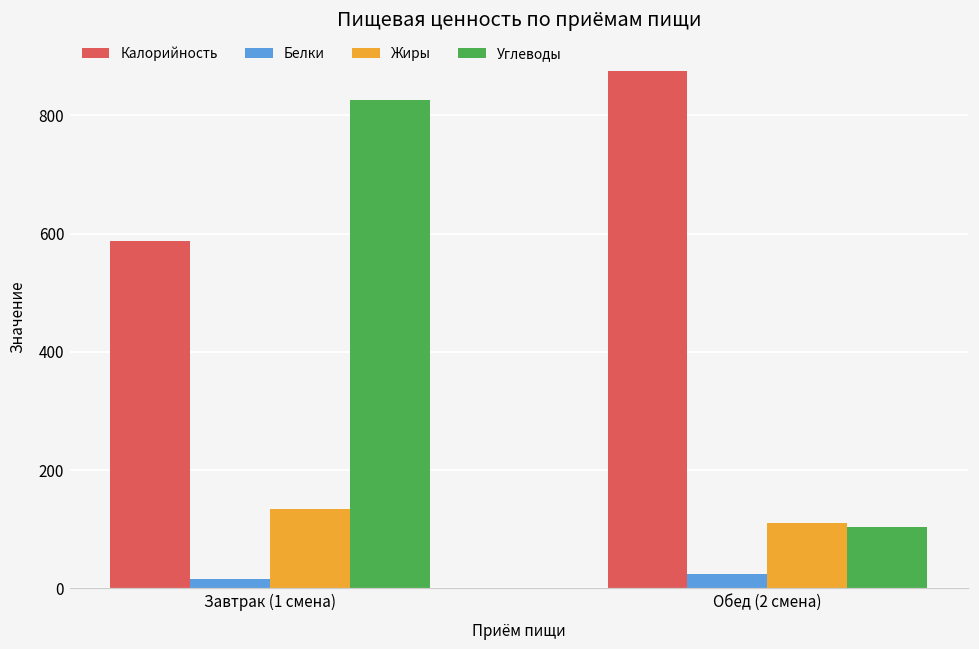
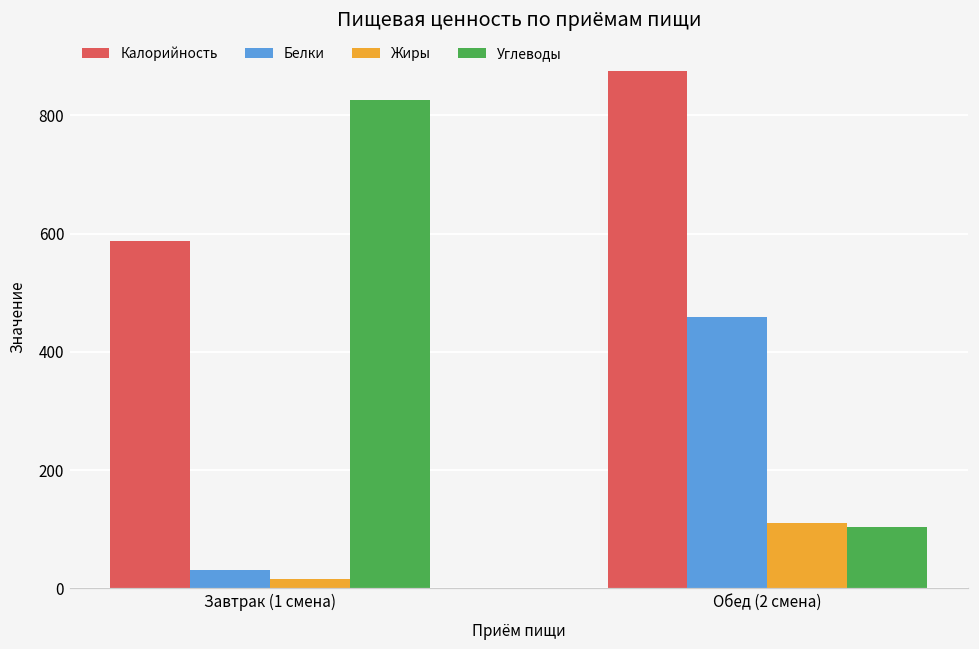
Белки, Завтрак (1 смена): 20 -> 30
Жиры, Завтрак (1 смена): 140 -> 20
Белки, Обед (2 смена): 20 -> 460
